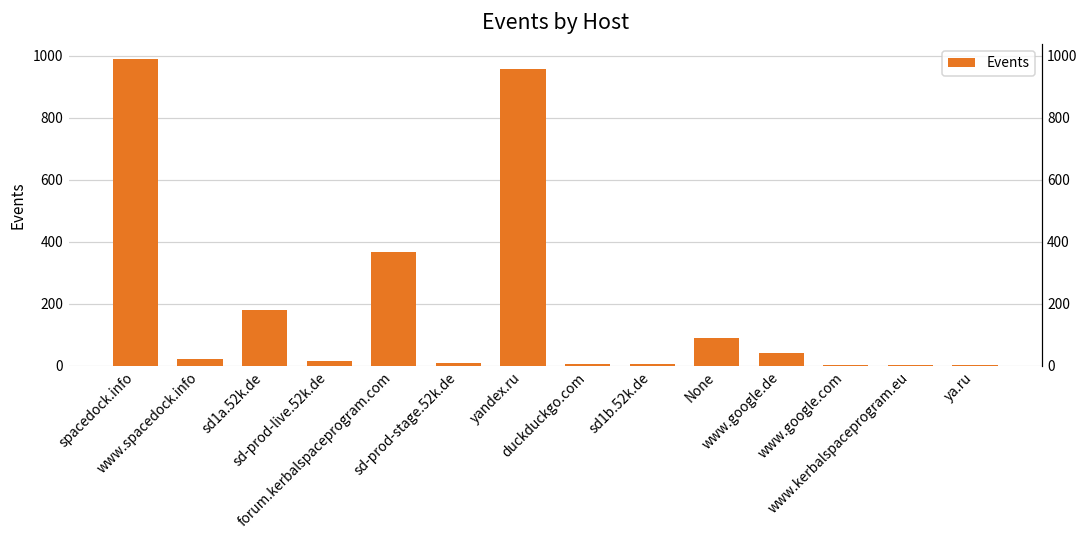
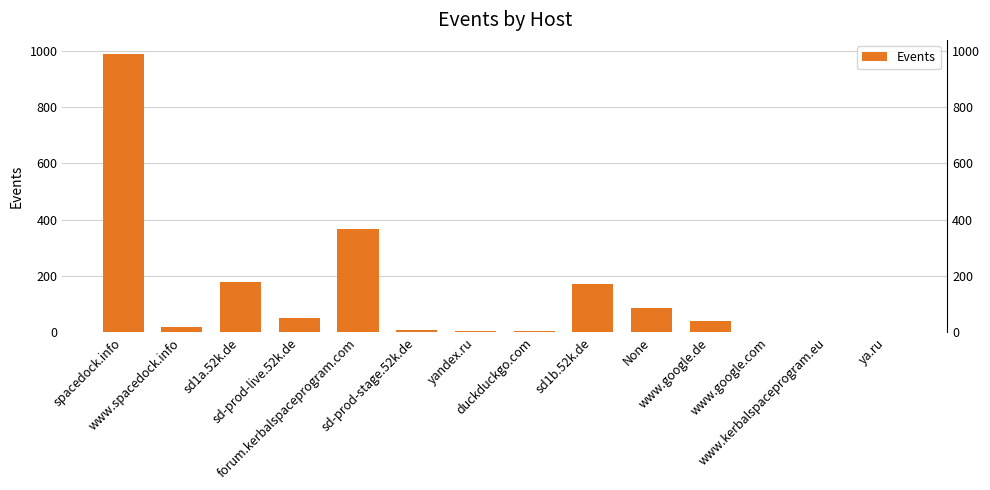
sd-prod-live.52k.de: 10 -> 50
yandex.ru: 960 -> 10
sd1b.52k.de: 0 -> 170
